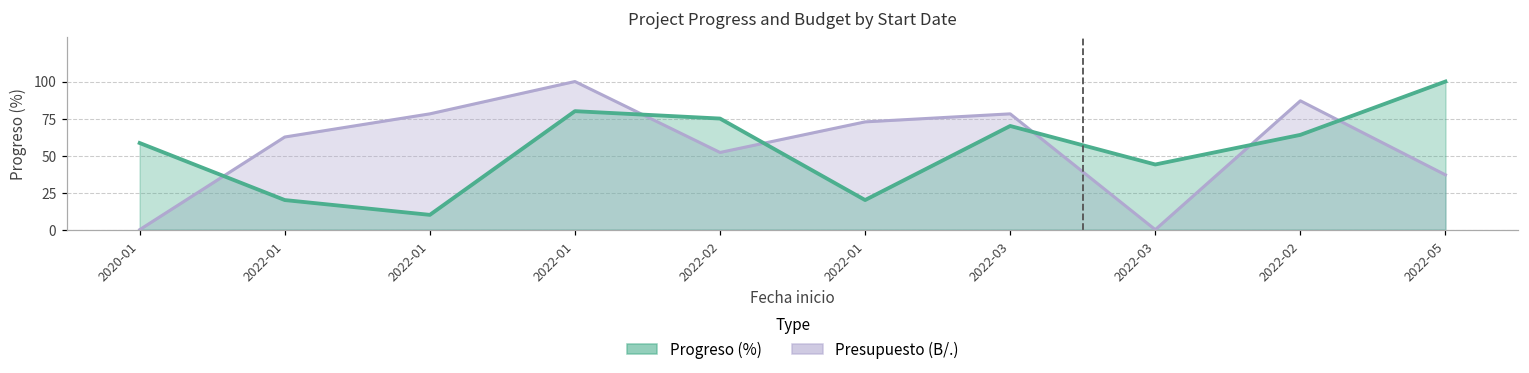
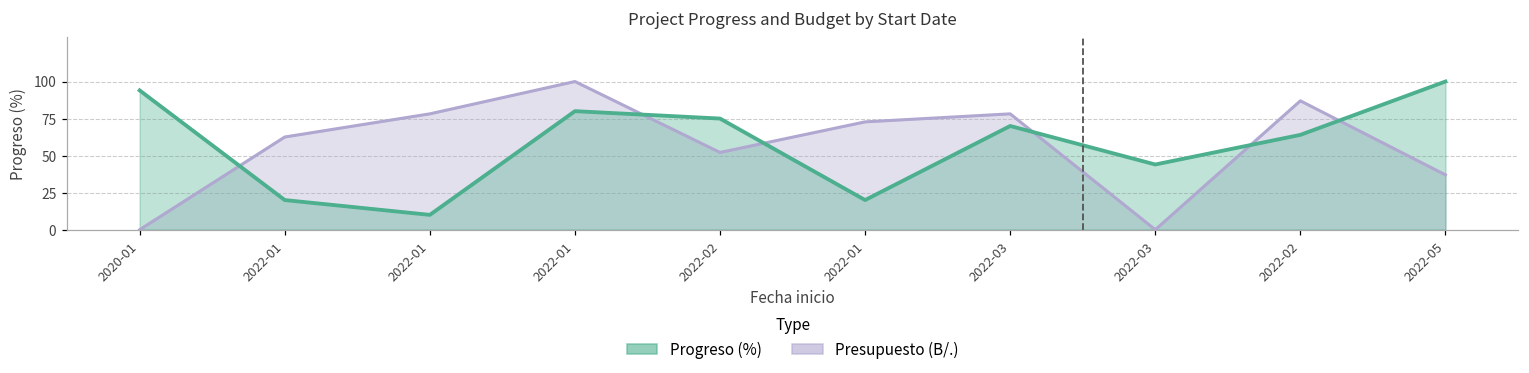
Progreso (%), 2020-01: 59 -> 94
